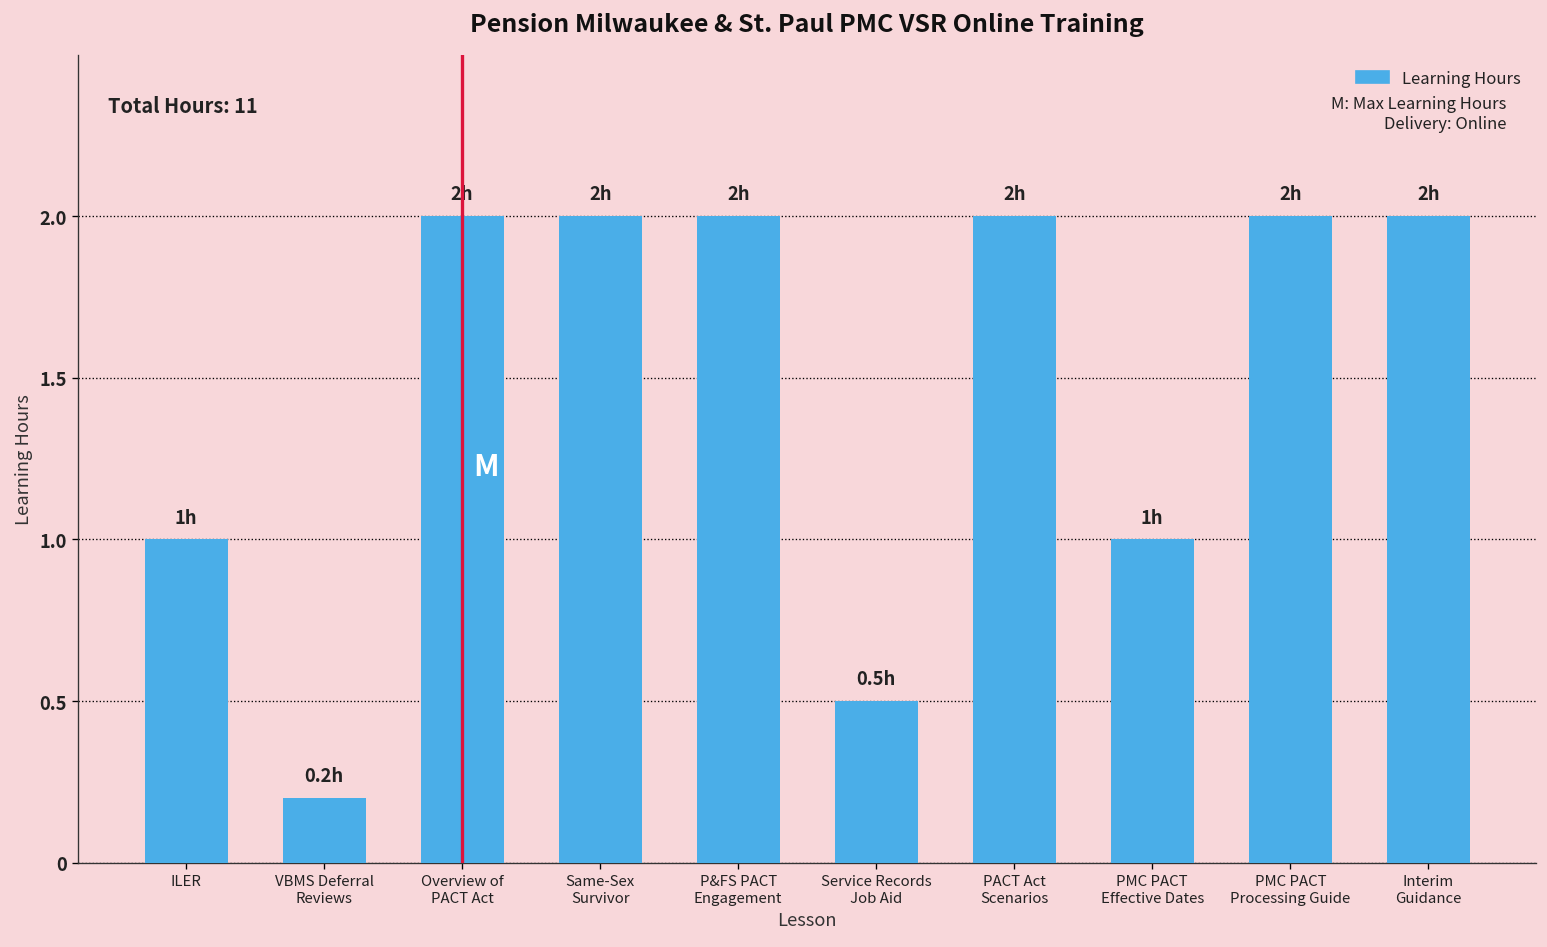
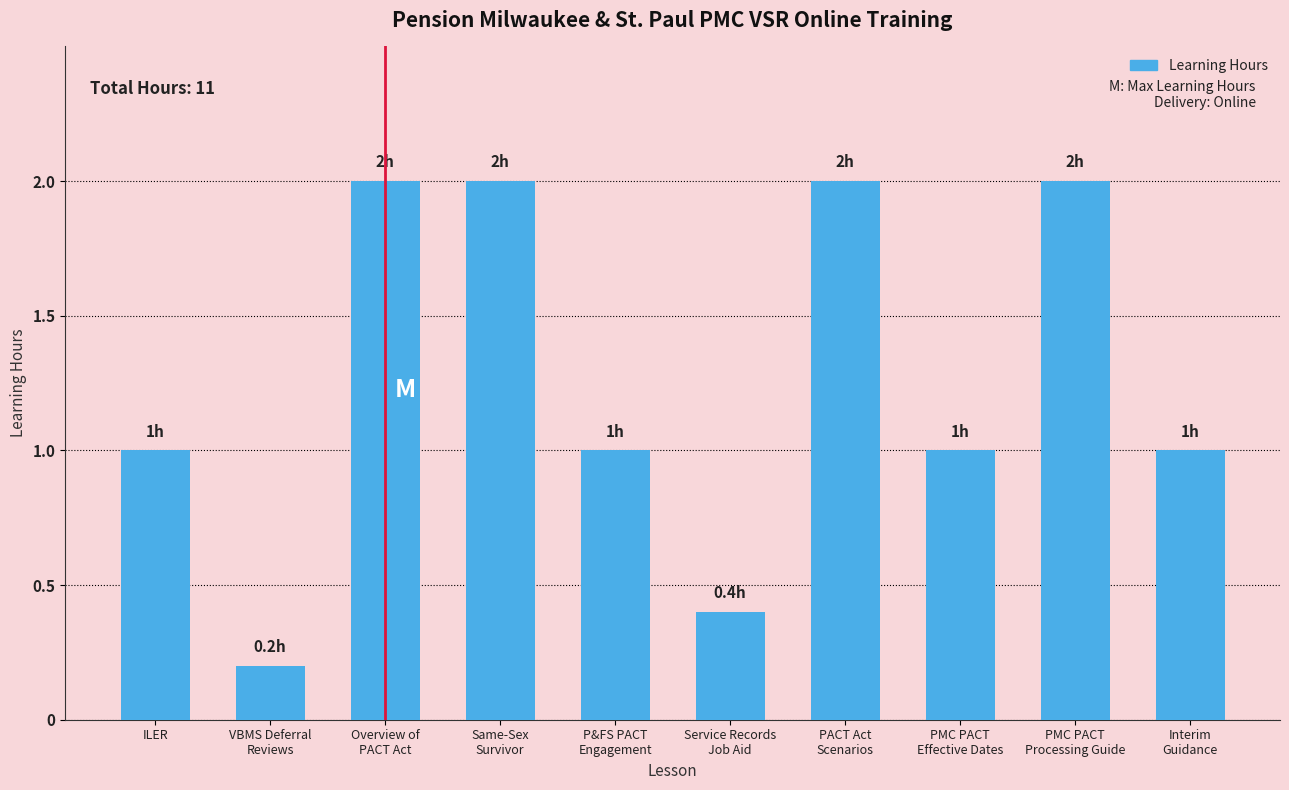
P&FS PACT Engagement: 2h -> 1h
Service Records Job Aid: 0.5h -> 0.4h
Interim Guidance: 2h -> 1h
